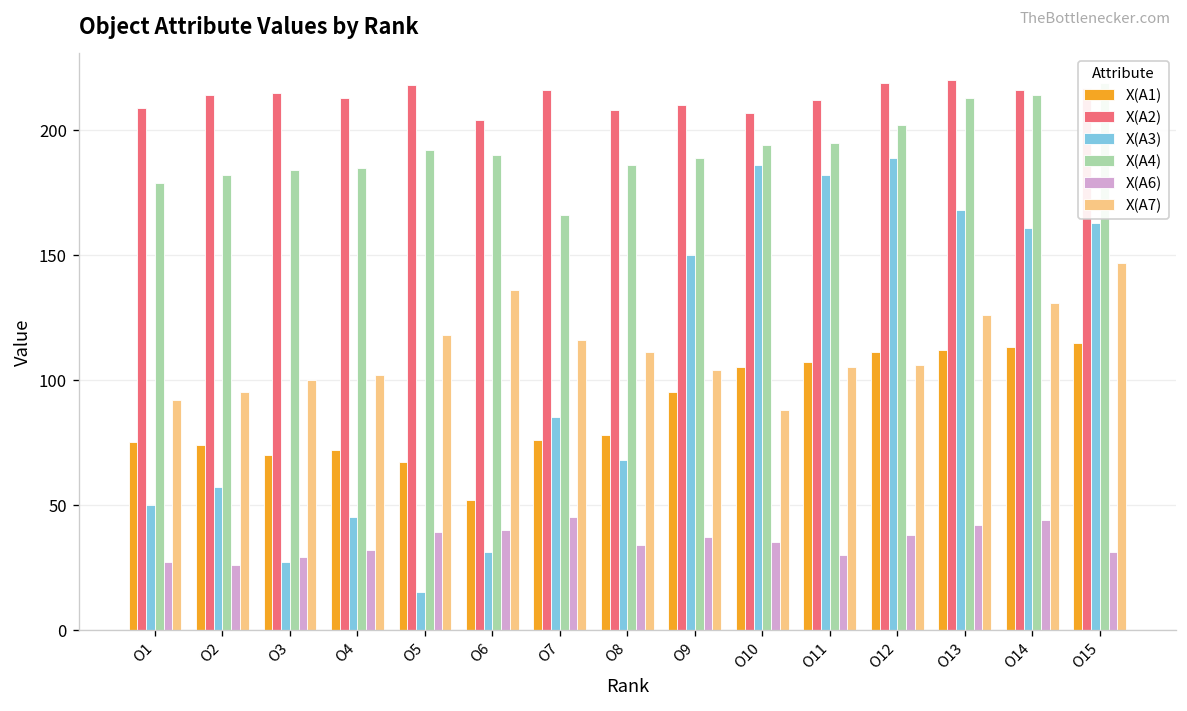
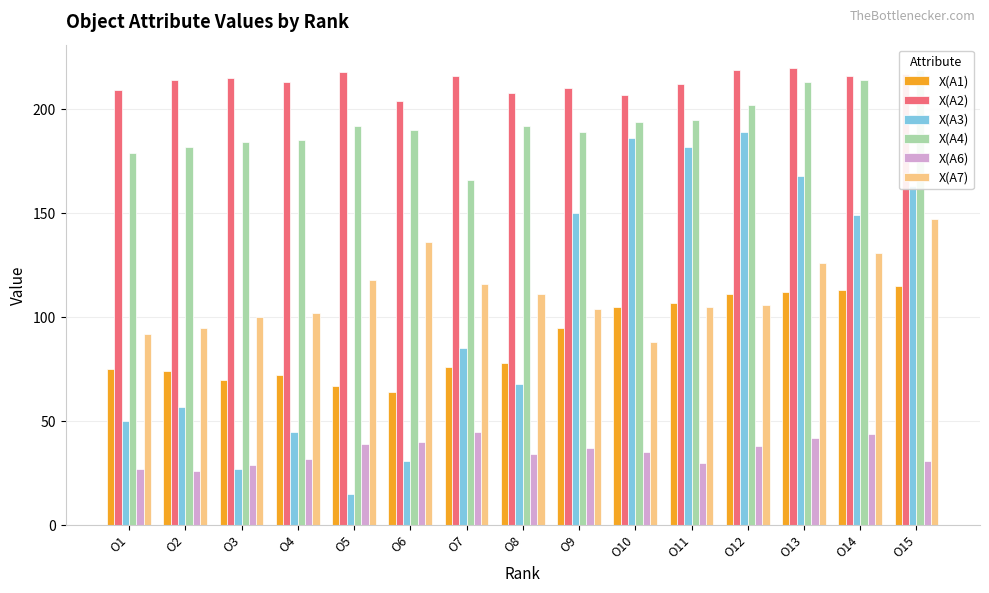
X(A1), O6: 52 -> 64
X(A4), O8: 186 -> 192
X(A3), O14: 161 -> 149
